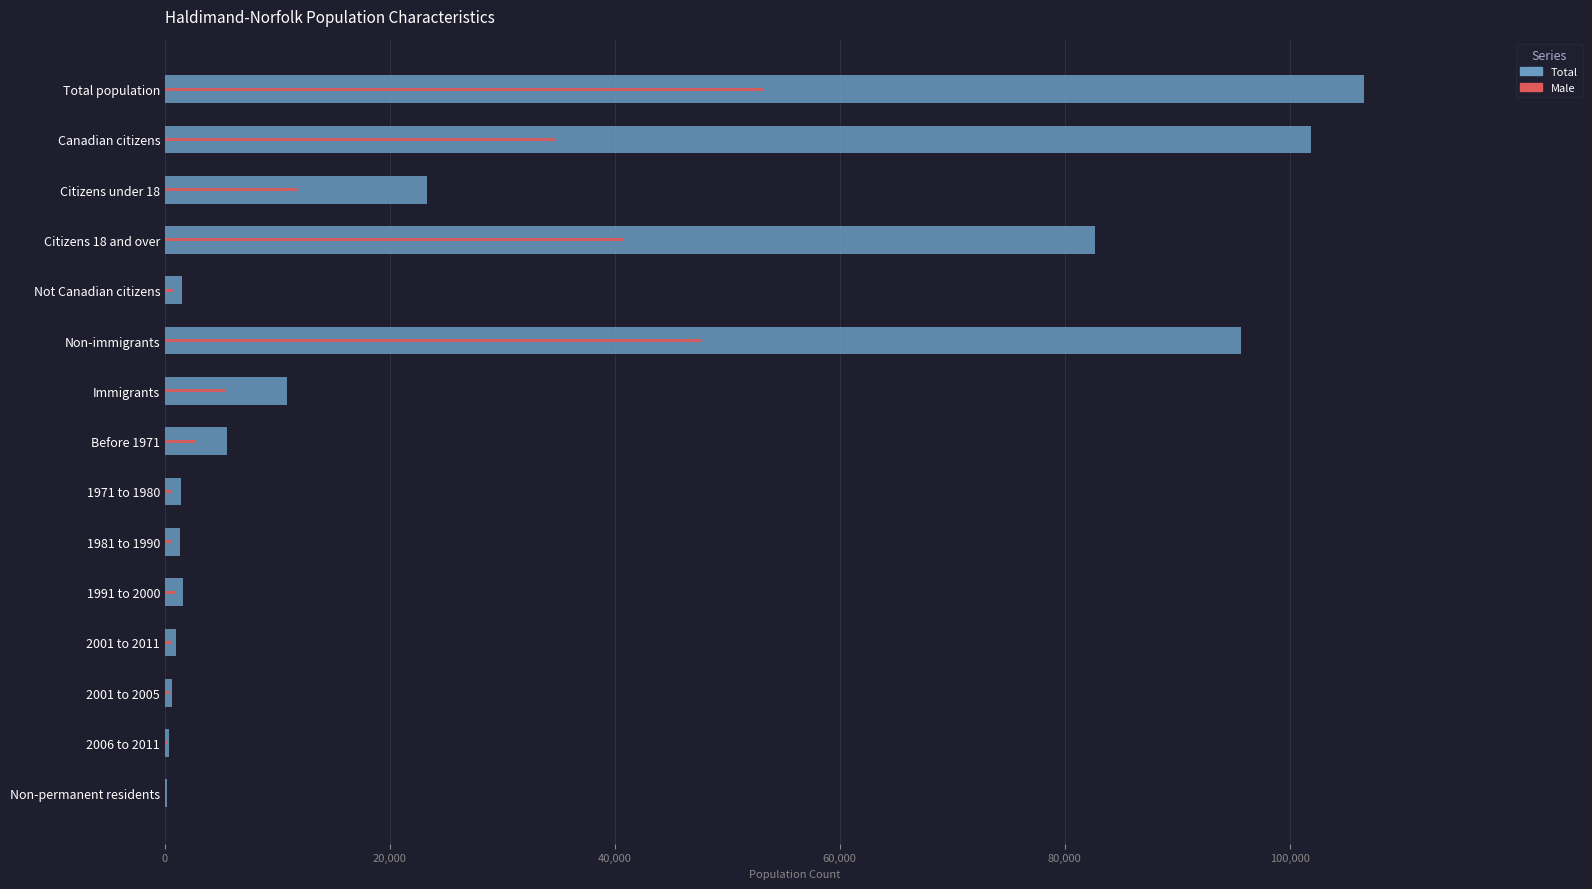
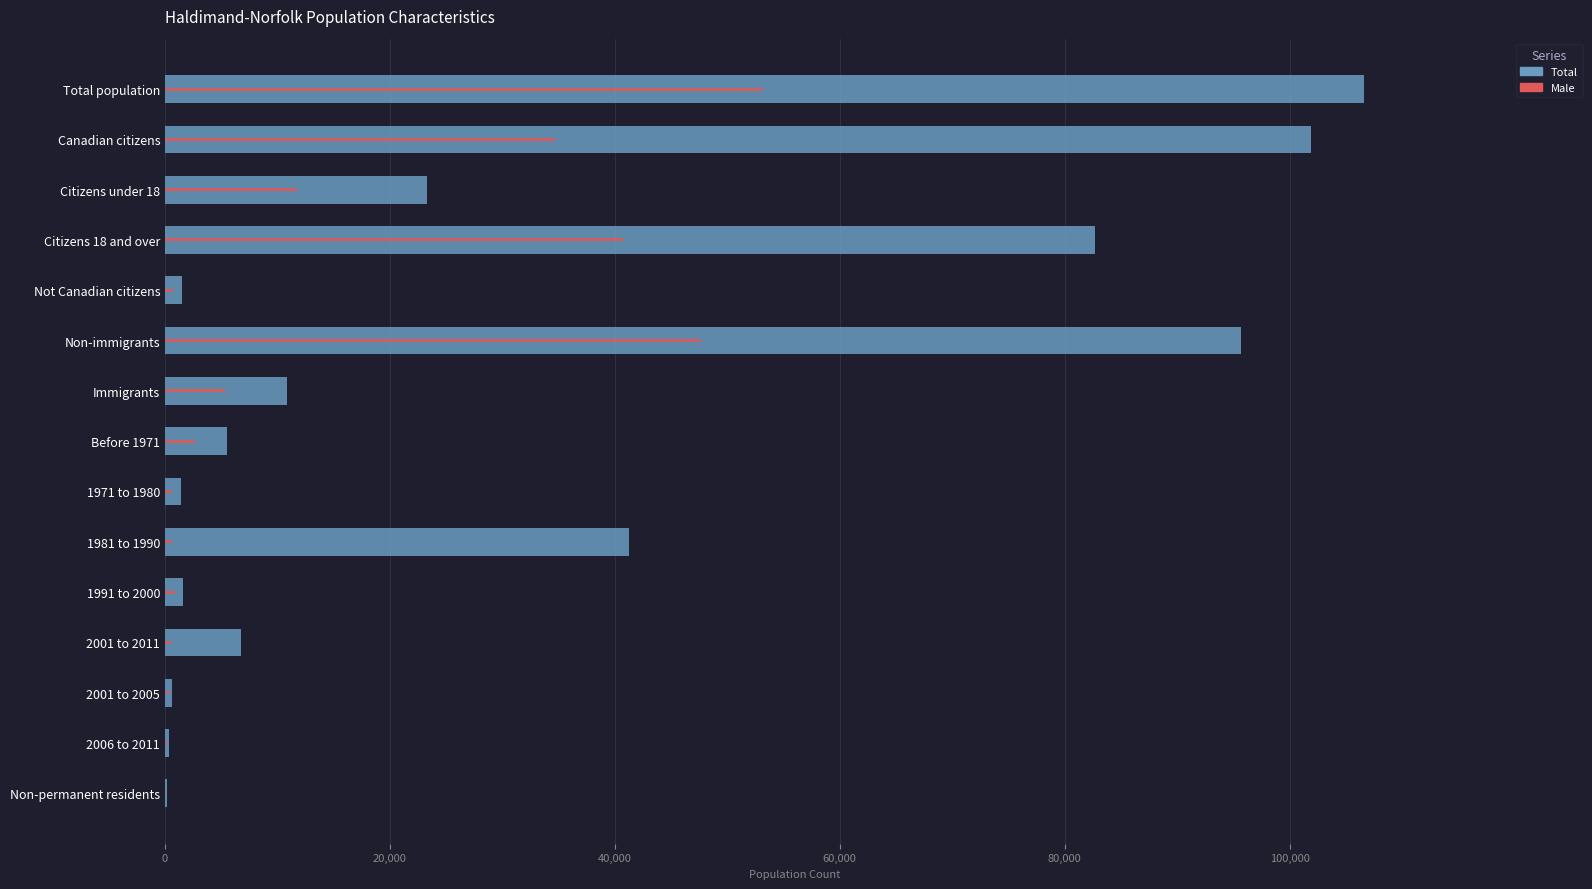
Total, 1981 to 1990: 1,300 -> 41,300
Total, 2001 to 2011: 1,000 -> 6,800
